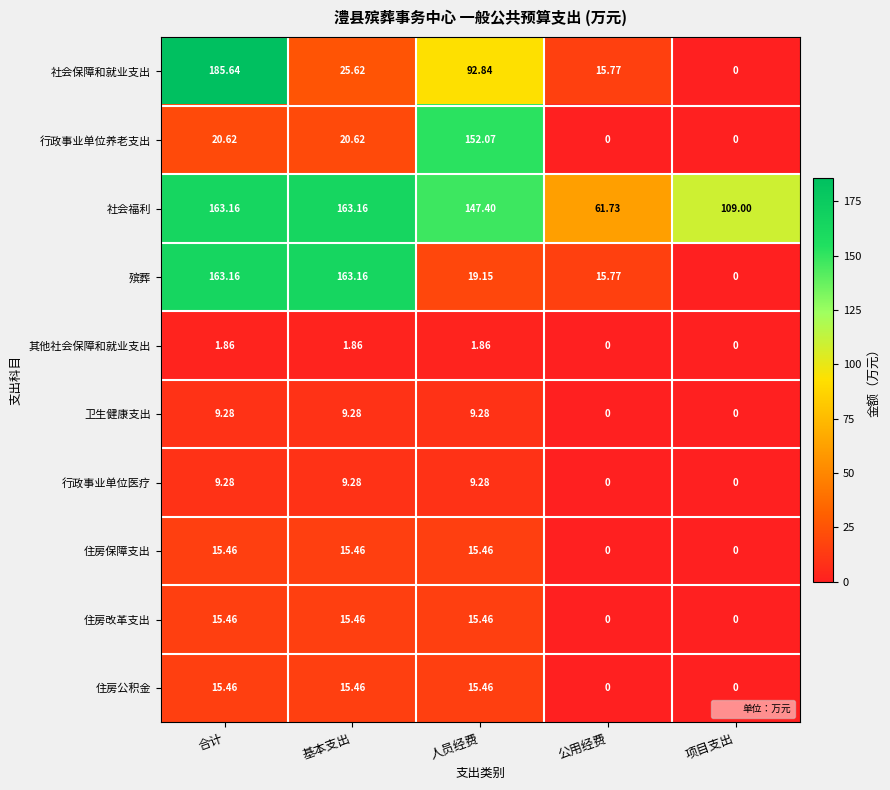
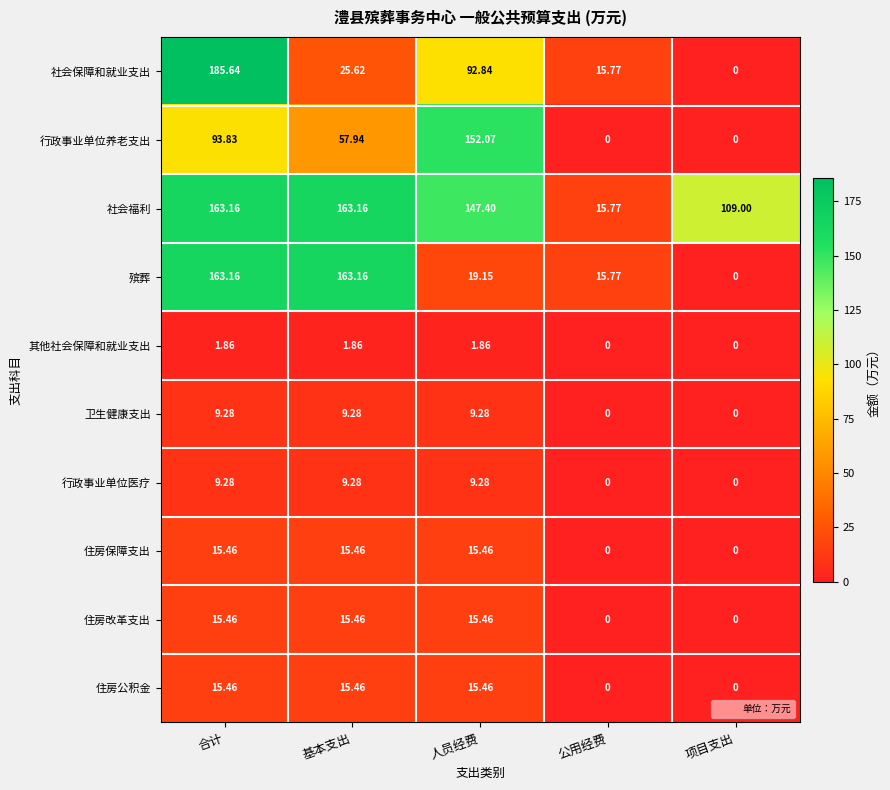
行政事业单位养老支出, 合计: 20.62 -> 93.83
行政事业单位养老支出, 基本支出: 20.62 -> 57.94
社会福利, 公用经费: 61.73 -> 15.77
